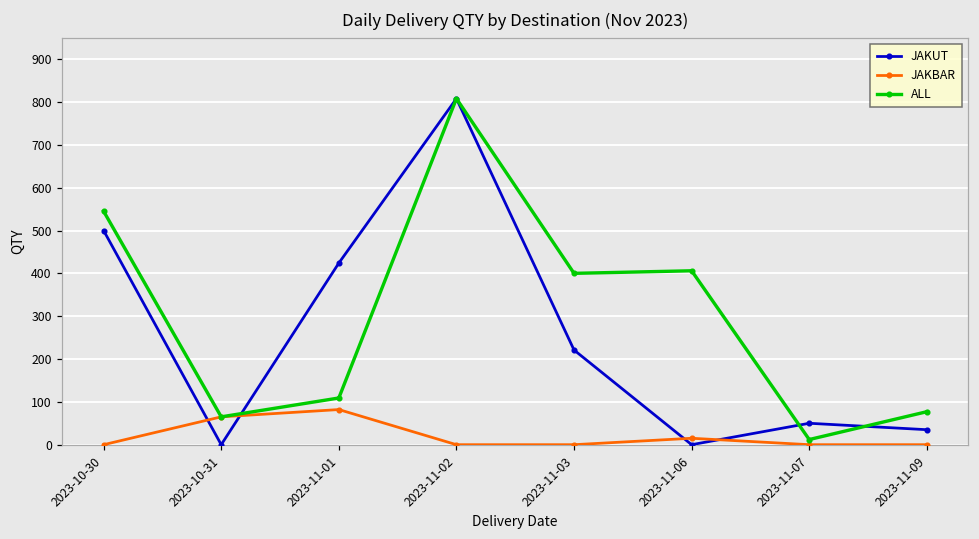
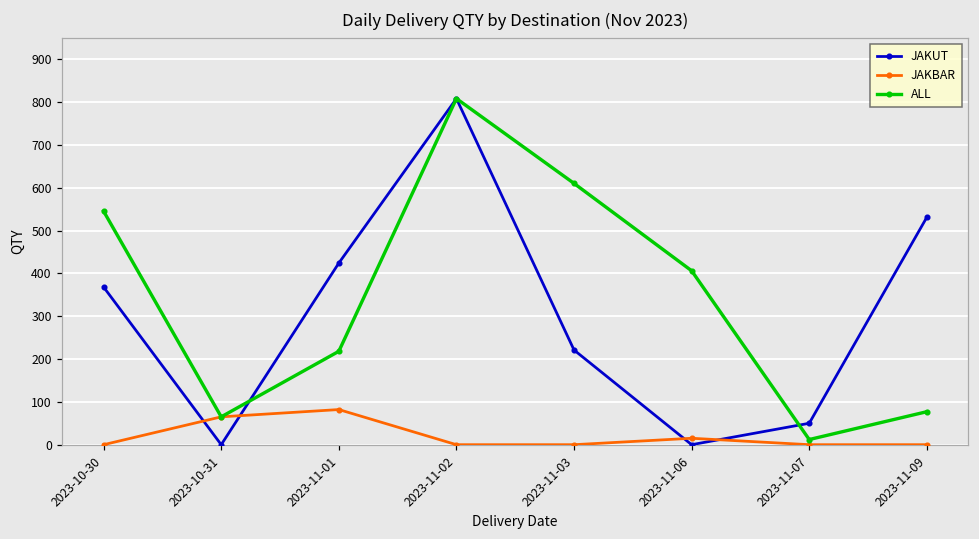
JAKUT, 2023-10-30: 500 -> 370
ALL, 2023-11-01: 110 -> 220
ALL, 2023-11-03: 400 -> 610
JAKUT, 2023-11-09: 40 -> 530
